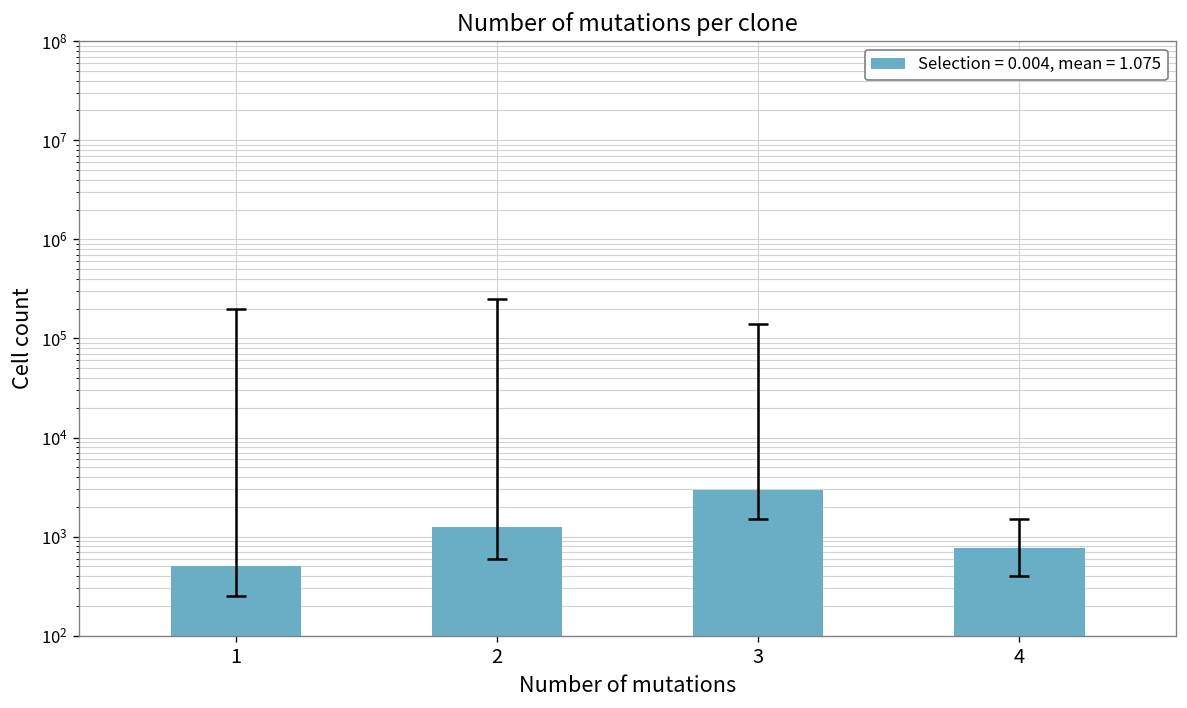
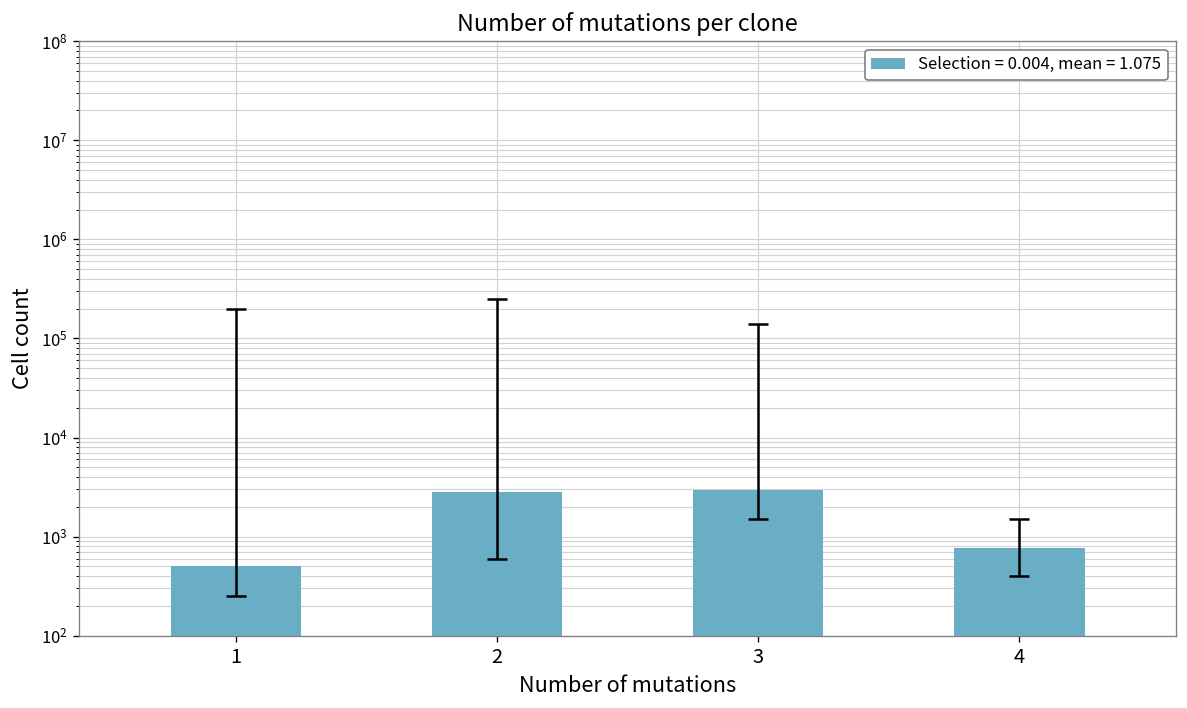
Selection = 0.004, mean = 1.075, 2: 1300 -> 2800
